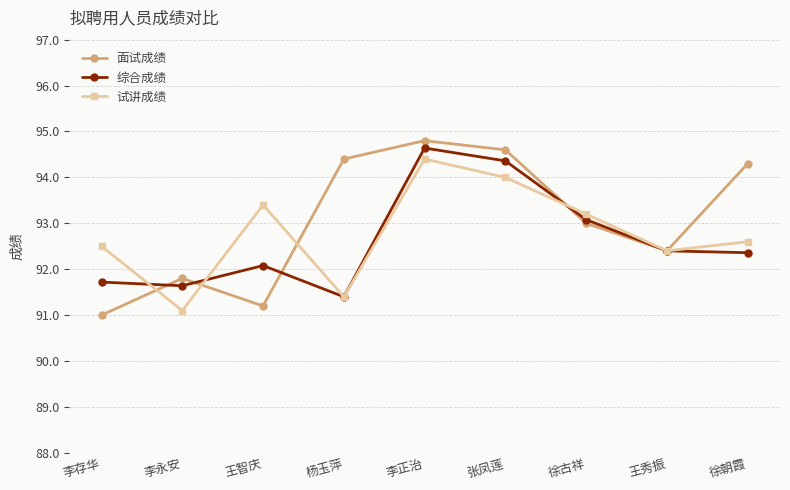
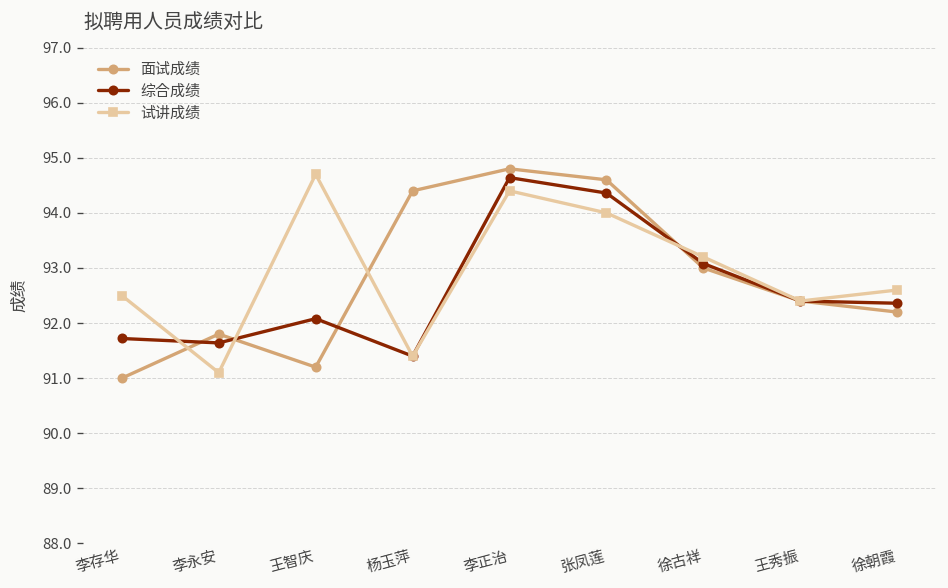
试讲成绩, 王智庆: 93.4 -> 94.7
面试成绩, 徐朝霞: 94.3 -> 92.2
